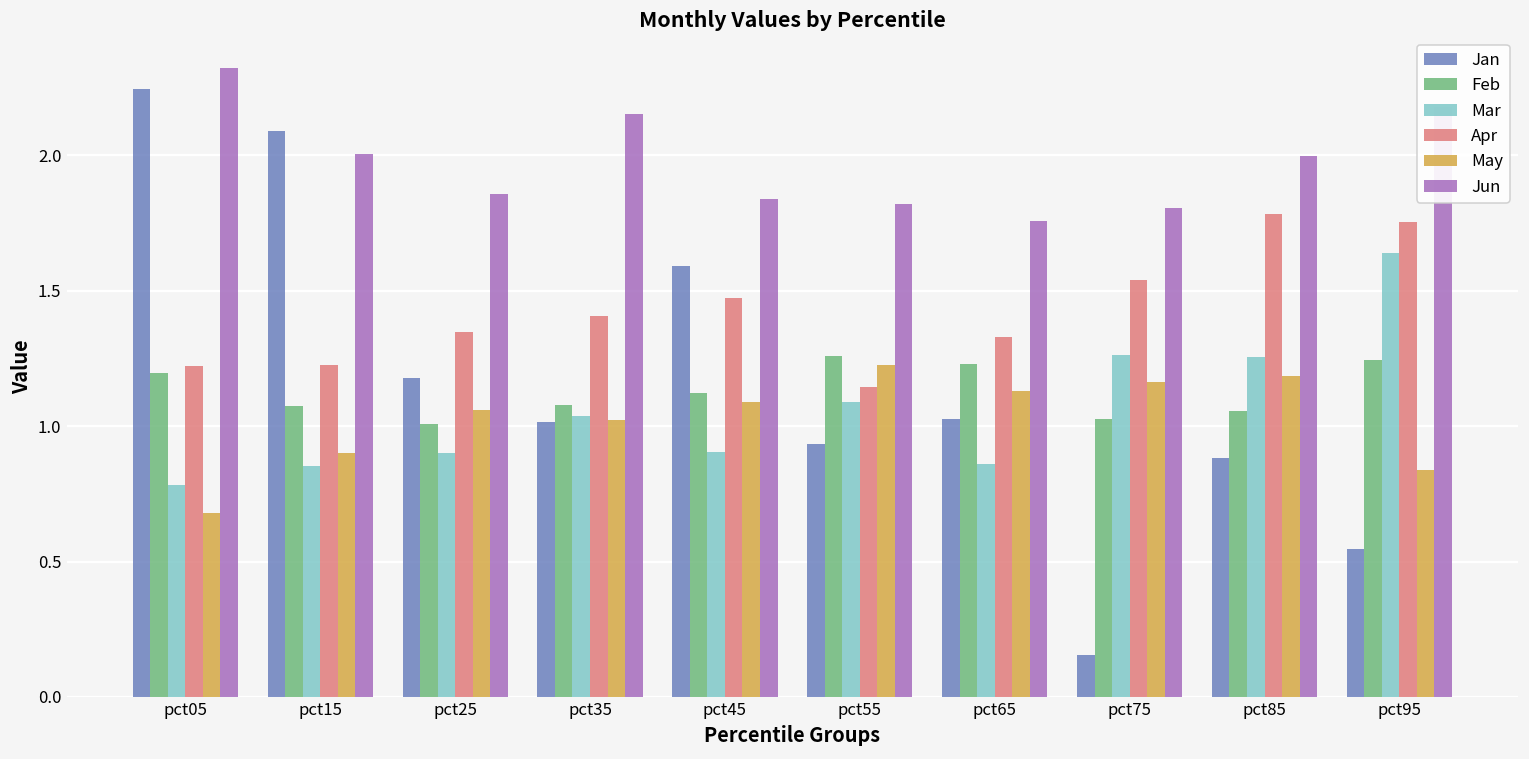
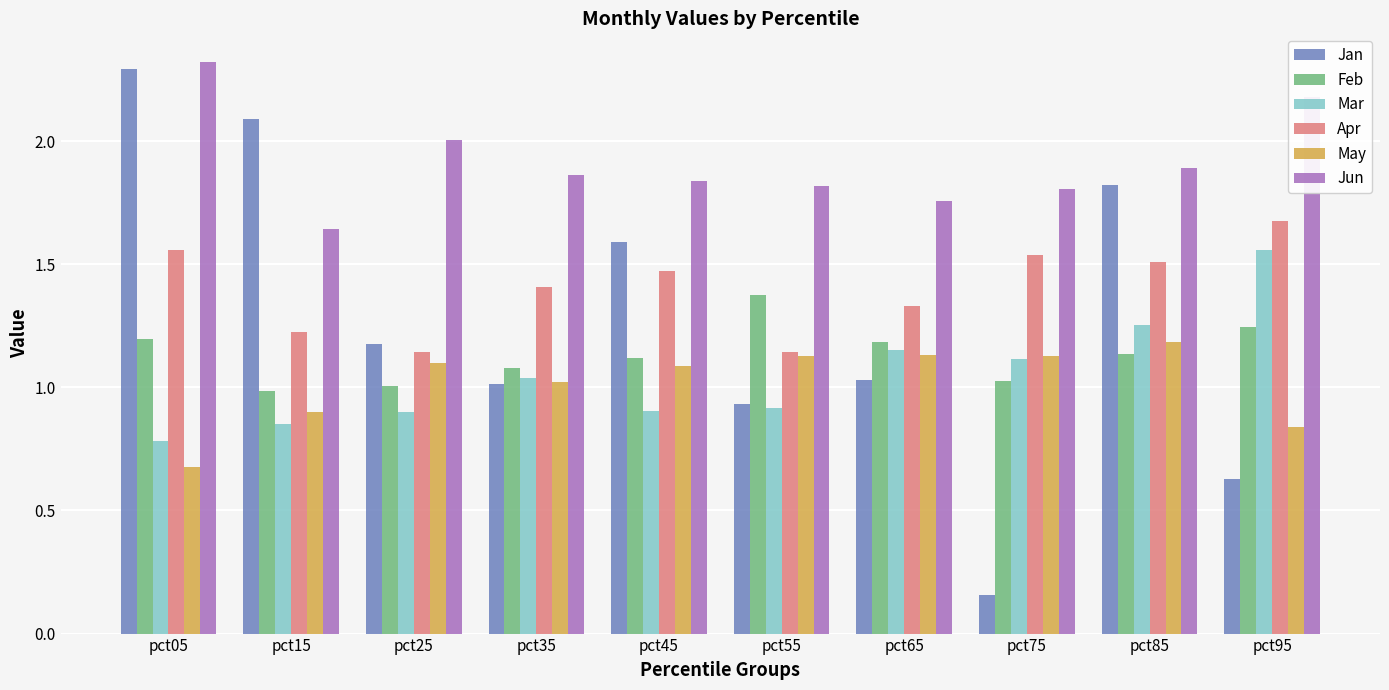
Jan, pct05: 2.24 -> 2.29
Apr, pct05: 1.22 -> 1.56
Feb, pct15: 1.07 -> 0.99
Jun, pct15: 2.00 -> 1.64
Apr, pct25: 1.35 -> 1.14
May, pct25: 1.06 -> 1.10
Jun, pct25: 1.86 -> 2.01
Jun, pct35: 2.15 -> 1.86
Feb, pct55: 1.26 -> 1.38
Mar, pct55: 1.09 -> 0.92
May, pct55: 1.23 -> 1.13
Feb, pct65: 1.23 -> 1.18
Mar, pct65: 0.86 -> 1.15
Mar, pct75: 1.26 -> 1.11
May, pct75: 1.16 -> 1.13
Jan, pct85: 0.88 -> 1.82
Feb, pct85: 1.06 -> 1.14
Apr, pct85: 1.78 -> 1.51
Jun, pct85: 2.00 -> 1.89
Jan, pct95: 0.54 -> 0.63
Mar, pct95: 1.64 -> 1.56
Apr, pct95: 1.76 -> 1.68
